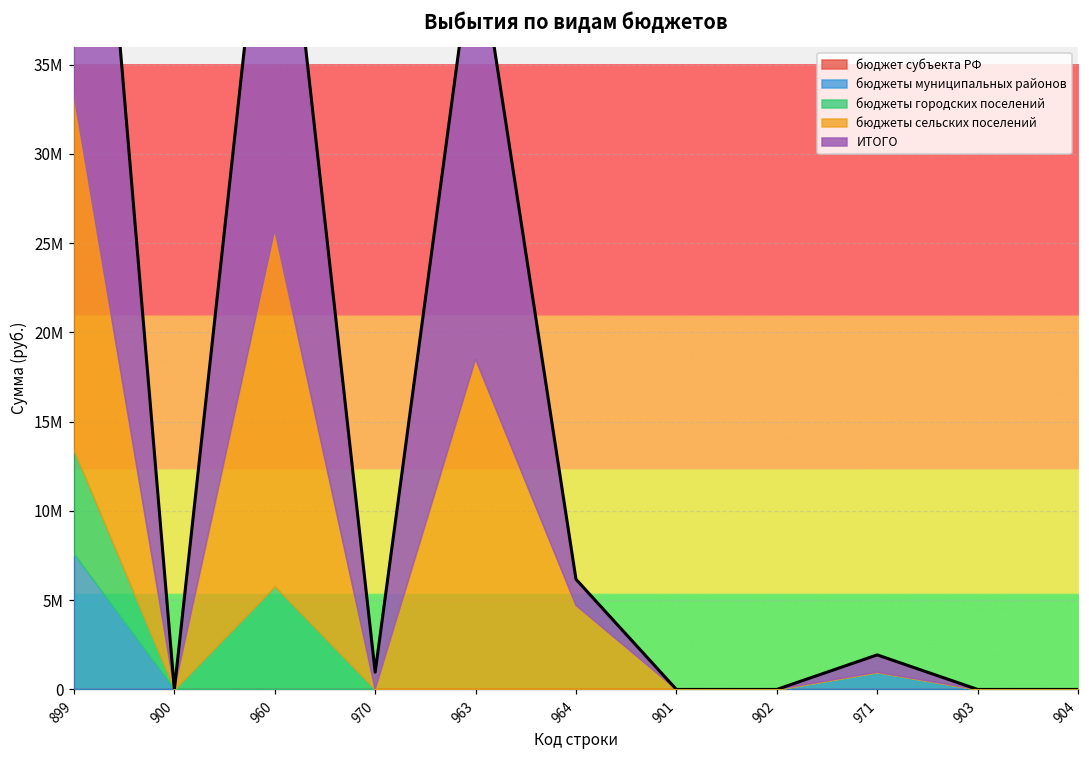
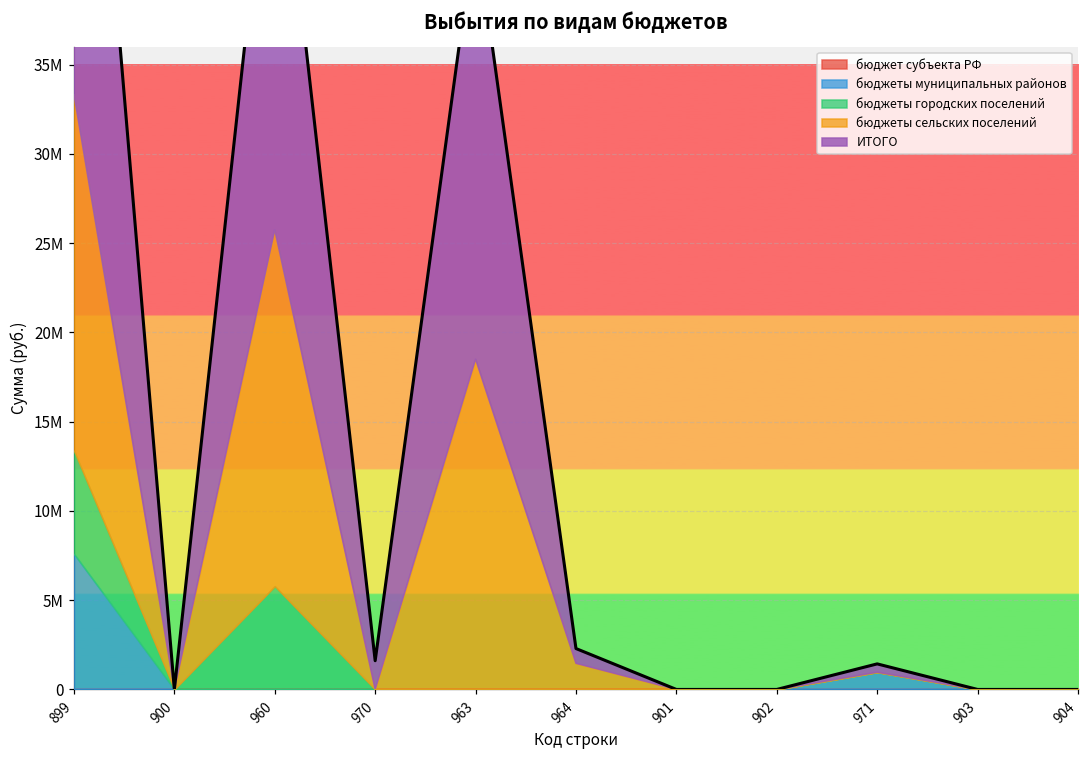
ИТОГО, 970: 1000000 -> 1600000
бюджеты сельских поселений, 964: 4700000 -> 1500000
ИТОГО, 964: 1500000 -> 800000
ИТОГО, 971: 1000000 -> 500000
